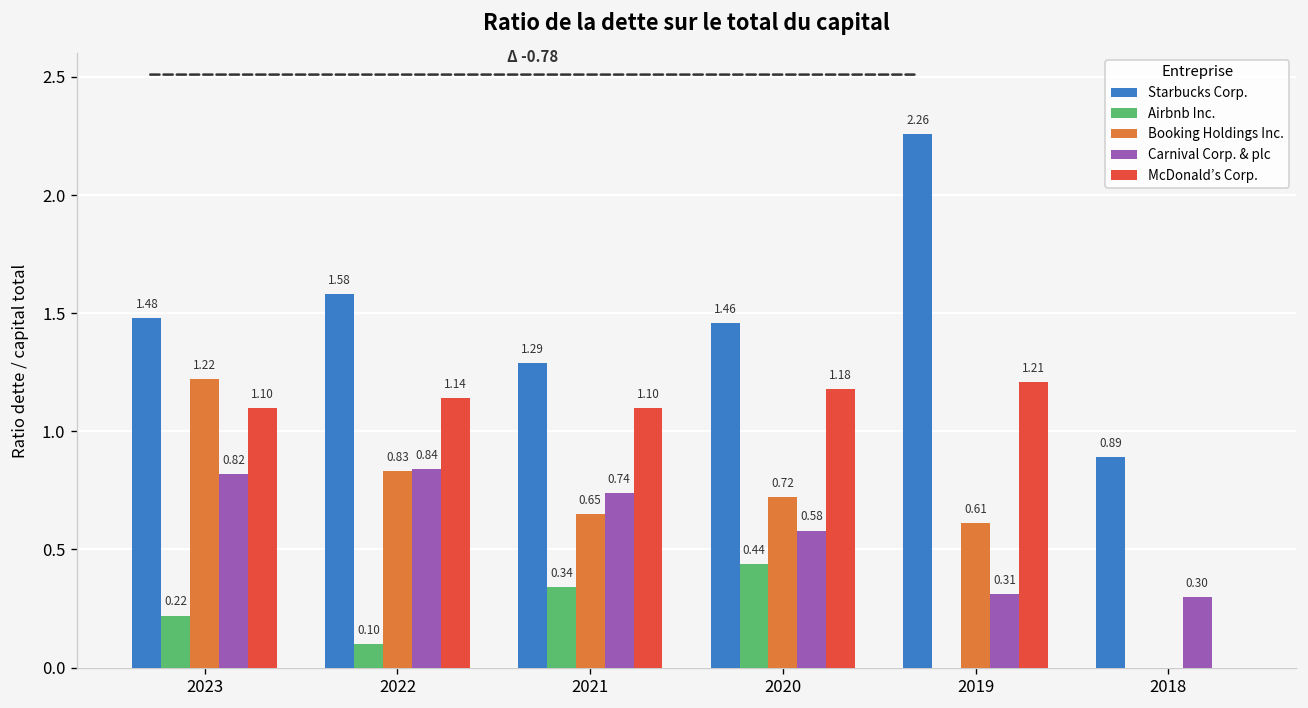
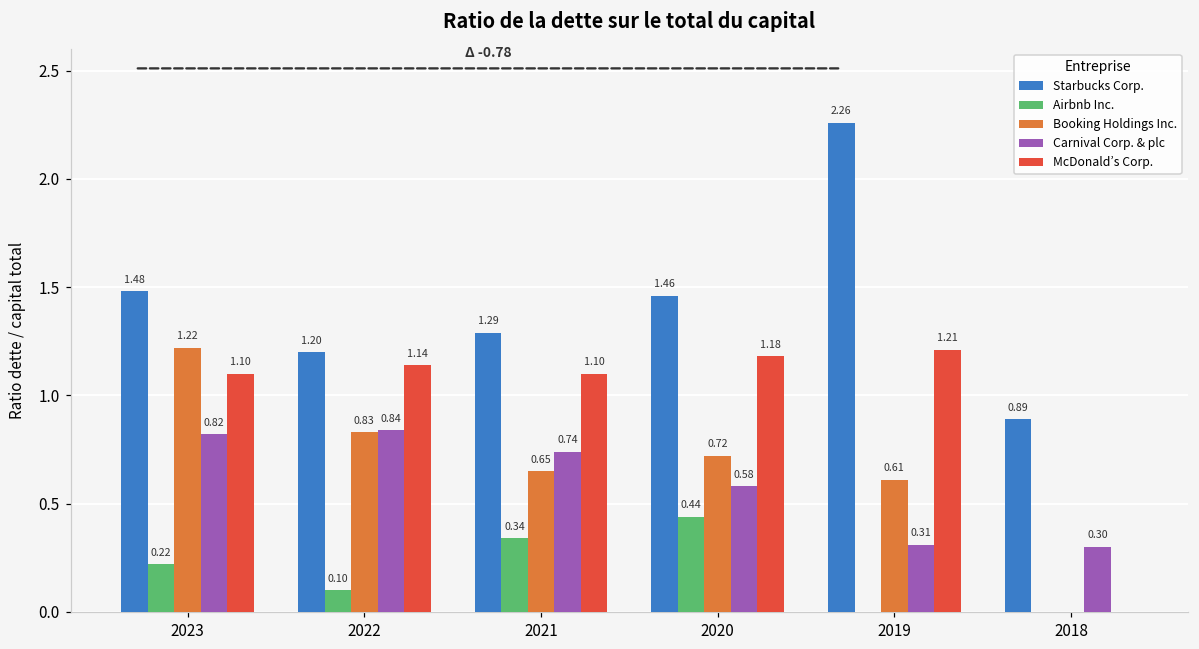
Starbucks Corp., 2022: 1.58 -> 1.20
